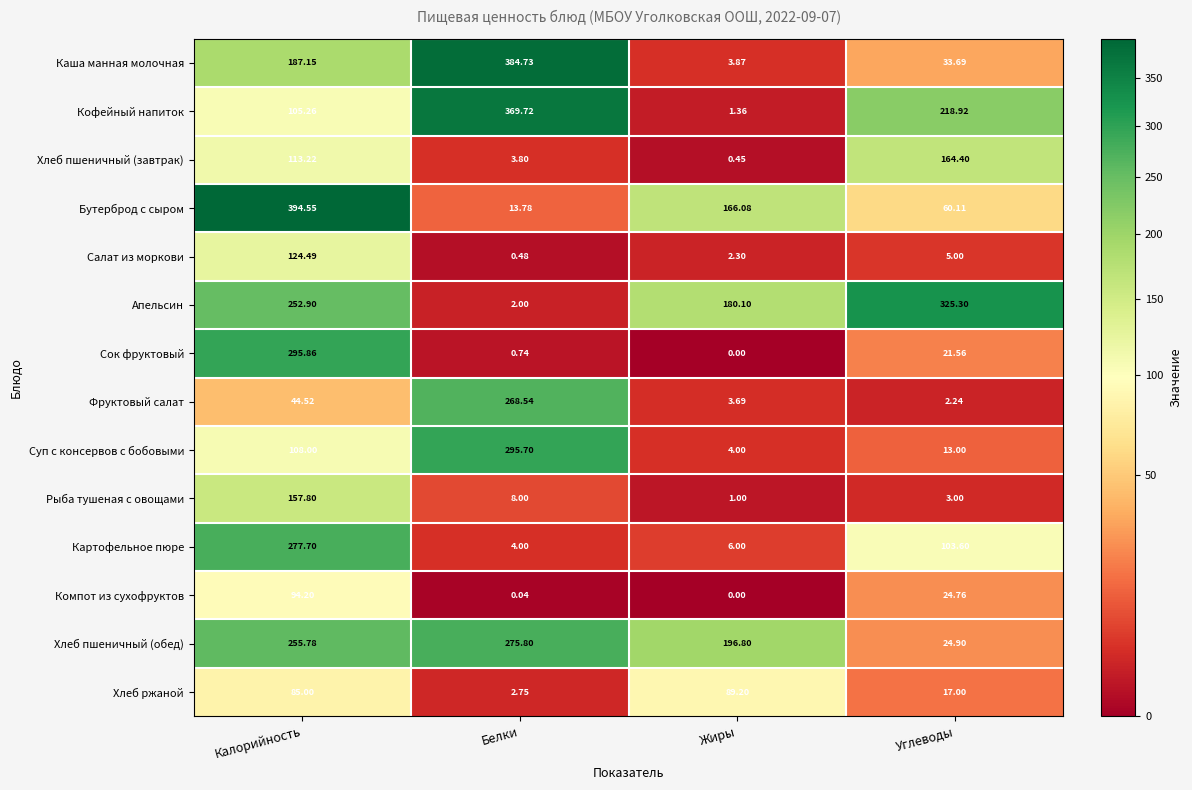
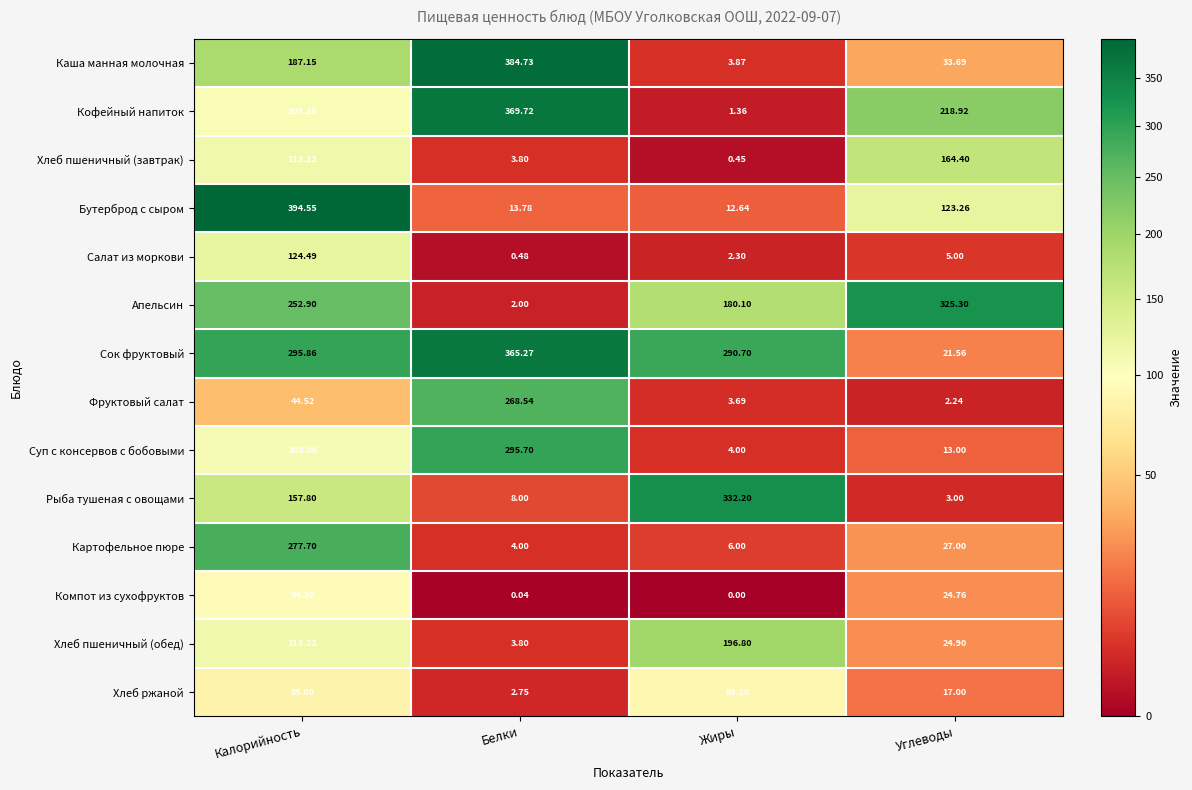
Бутерброд с сыром, Жиры: 166.08 -> 12.64
Бутерброд с сыром, Углеводы: 60.11 -> 123.26
Сок фруктовый, Белки: 0.74 -> 365.27
Сок фруктовый, Жиры: 0.00 -> 290.70
Рыба тушеная с овощами, Жиры: 1.00 -> 332.20
Картофельное пюре, Углеводы: 103.60 -> 27.00
Хлеб пшеничный (обед), Калорийность: 255.78 -> 113.22
Хлеб пшеничный (обед), Белки: 275.80 -> 3.80
